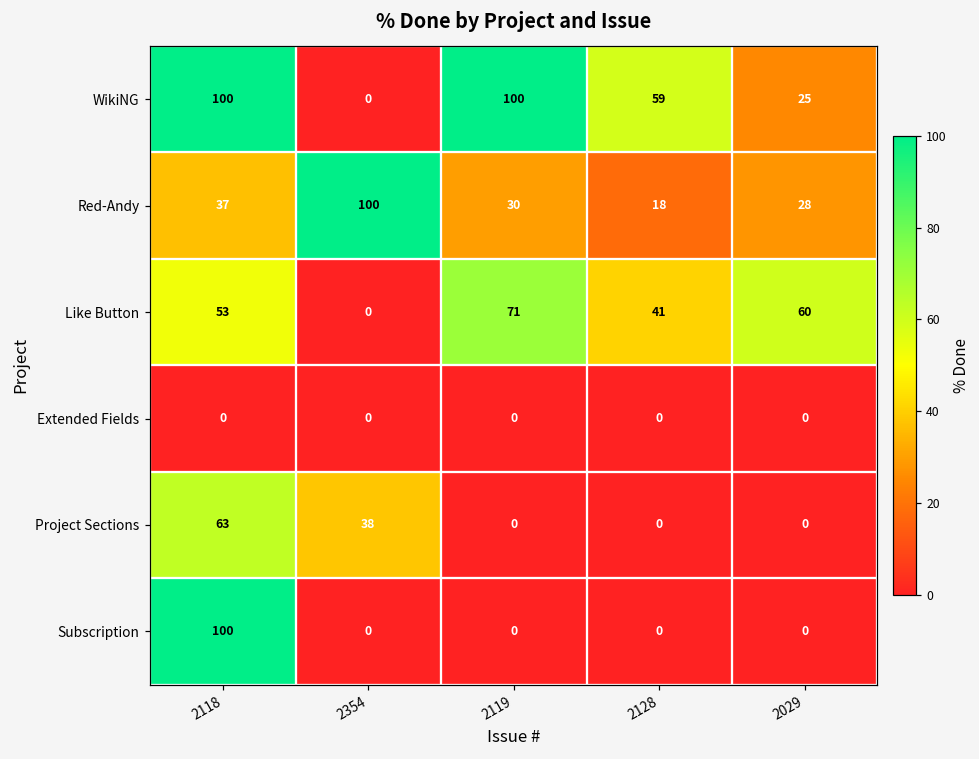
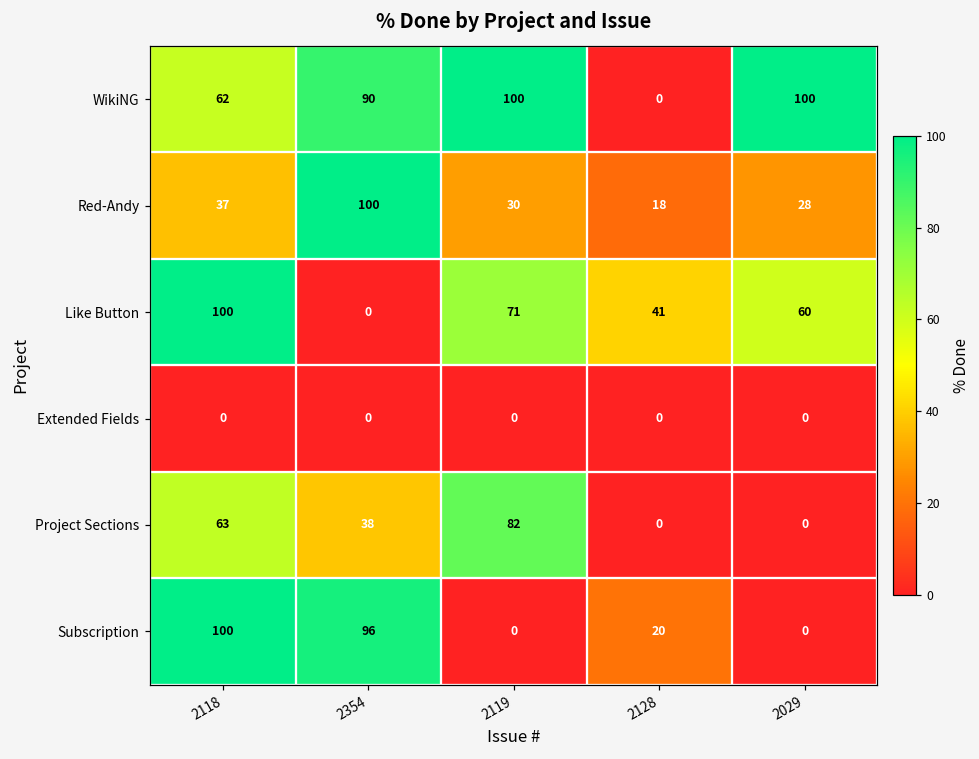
WikiNG, 2118: 100 -> 62
WikiNG, 2354: 0 -> 90
WikiNG, 2128: 59 -> 0
WikiNG, 2029: 25 -> 100
Like Button, 2118: 53 -> 100
Project Sections, 2119: 0 -> 82
Subscription, 2354: 0 -> 96
Subscription, 2128: 0 -> 20
